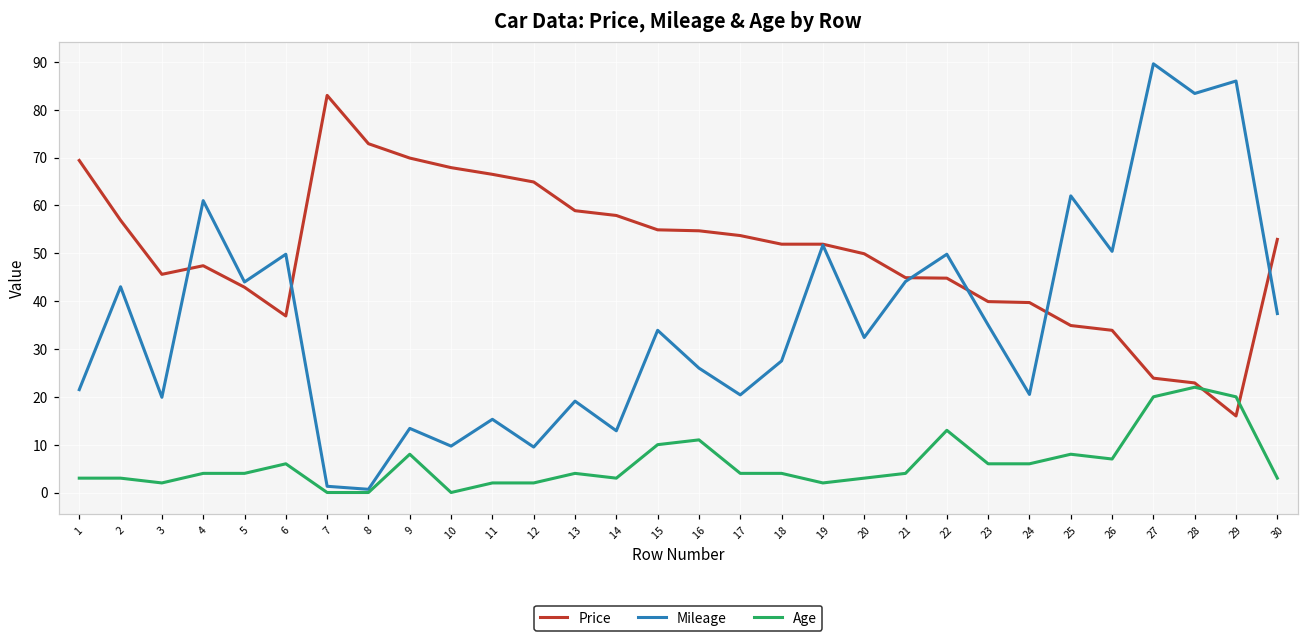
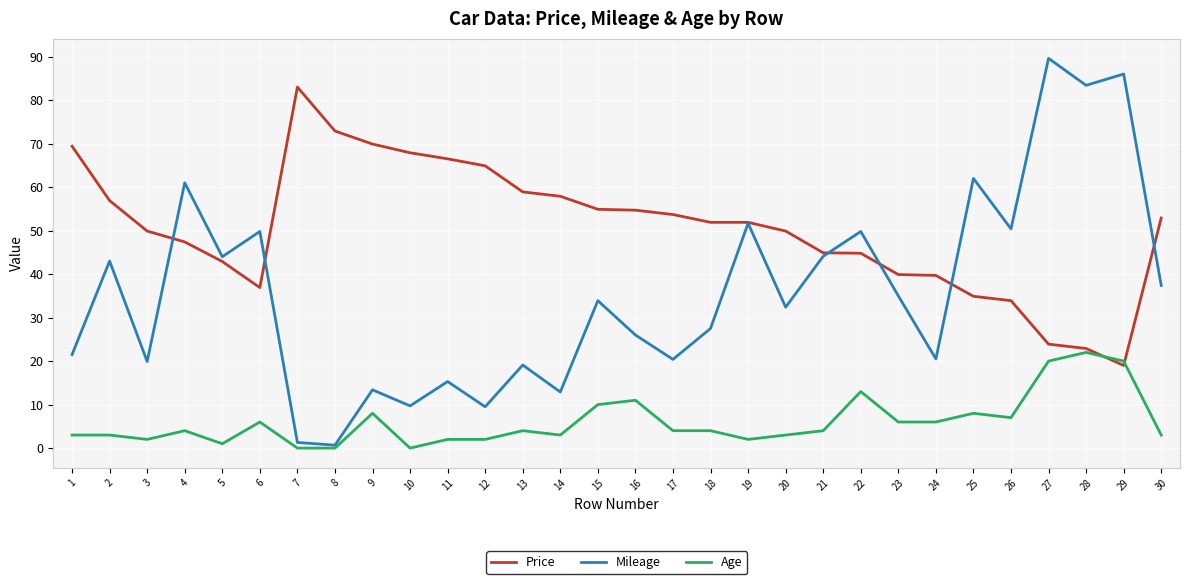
Price, 3: 46 -> 50
Age, 5: 4 -> 1
Price, 29: 16 -> 19
